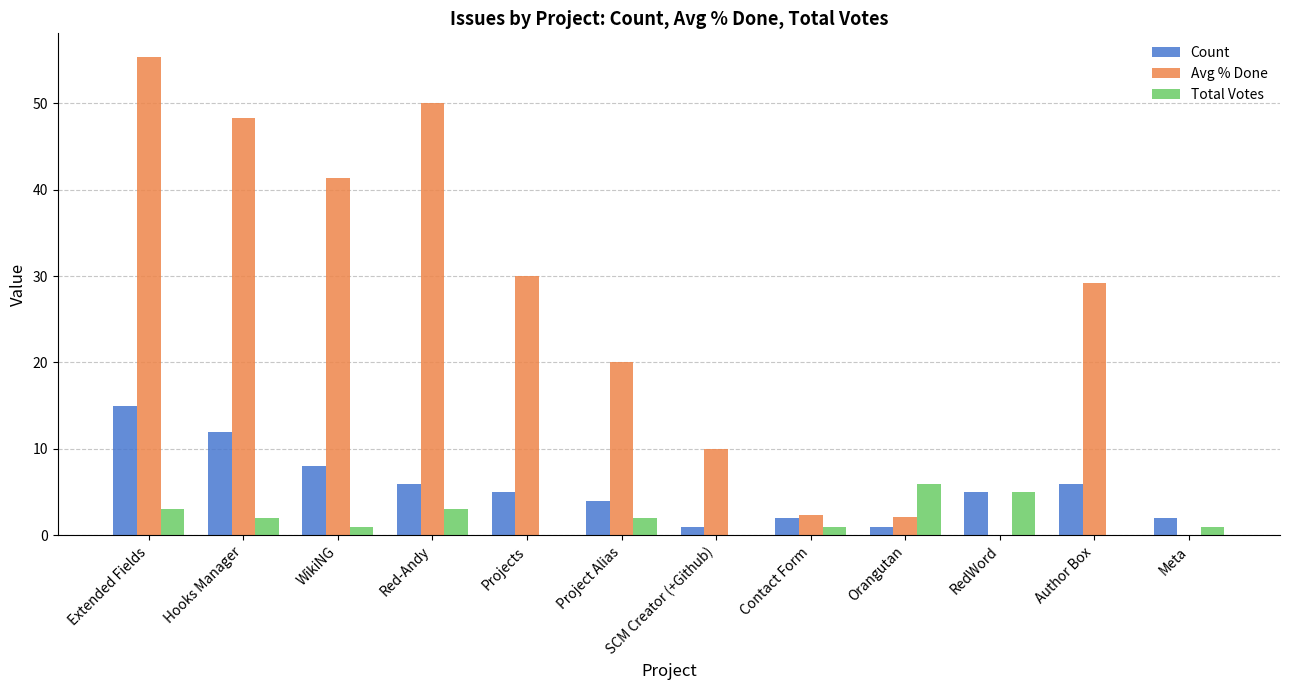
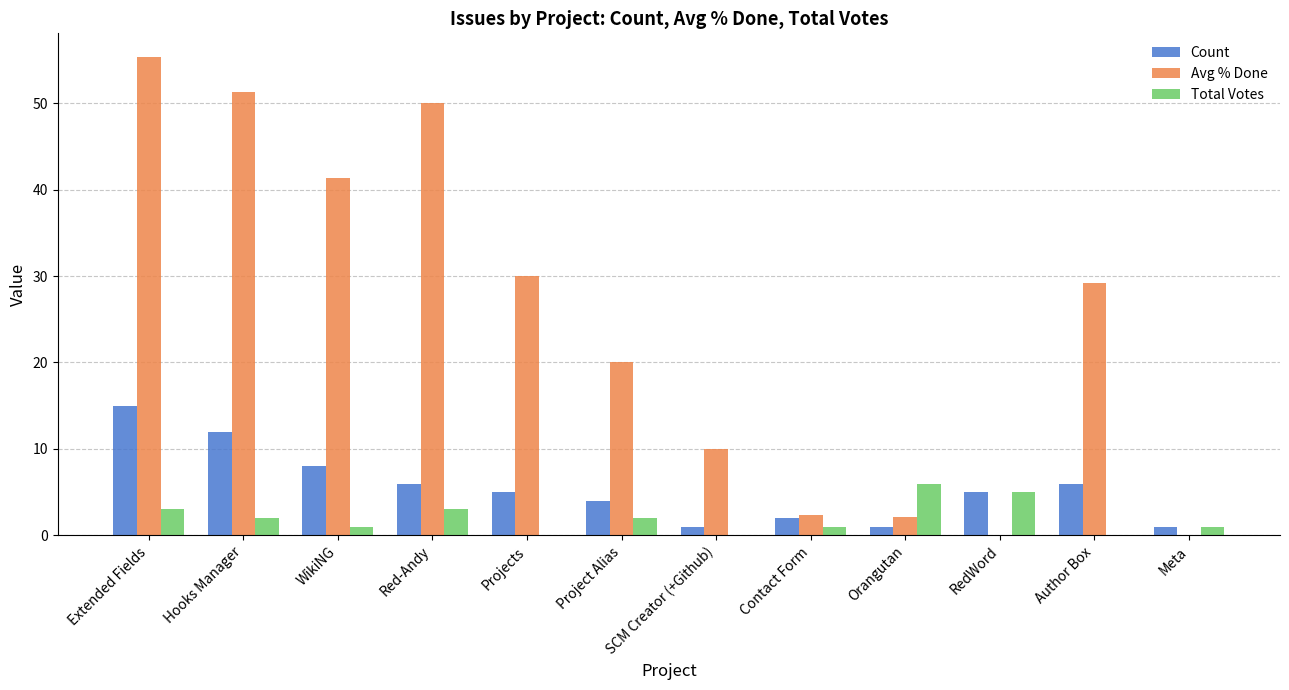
Avg % Done, Hooks Manager: 48 -> 51
Count, Meta: 2 -> 1
